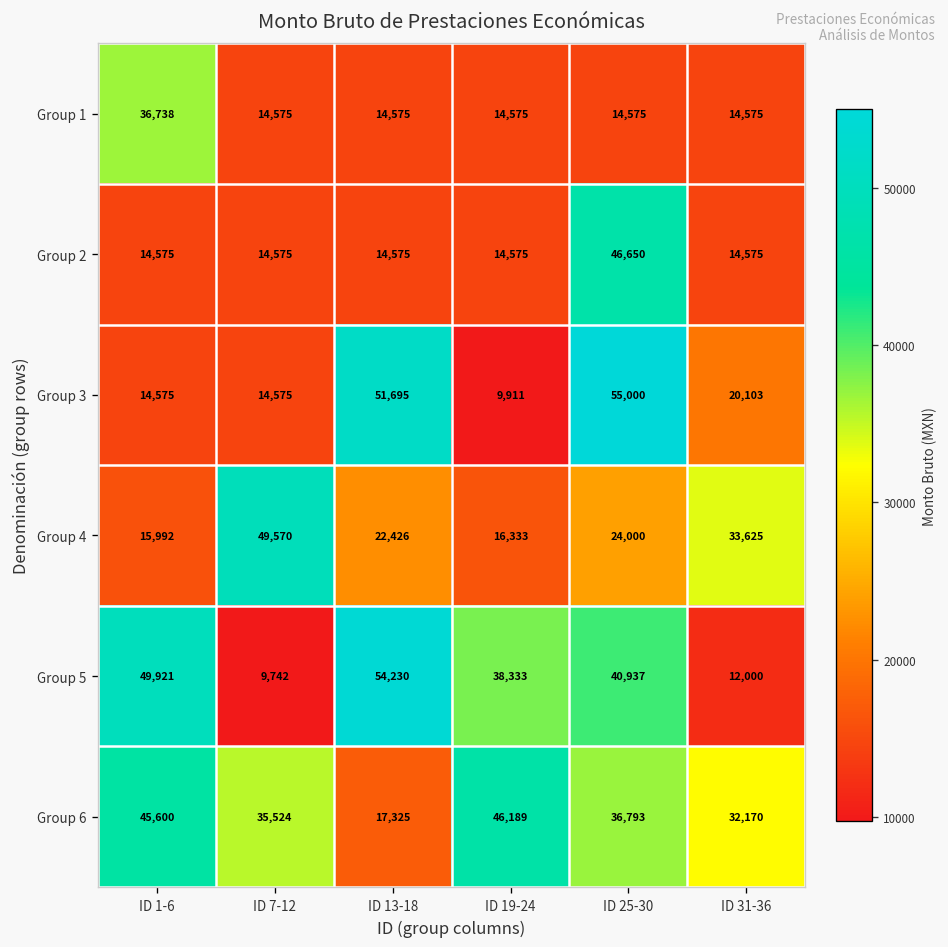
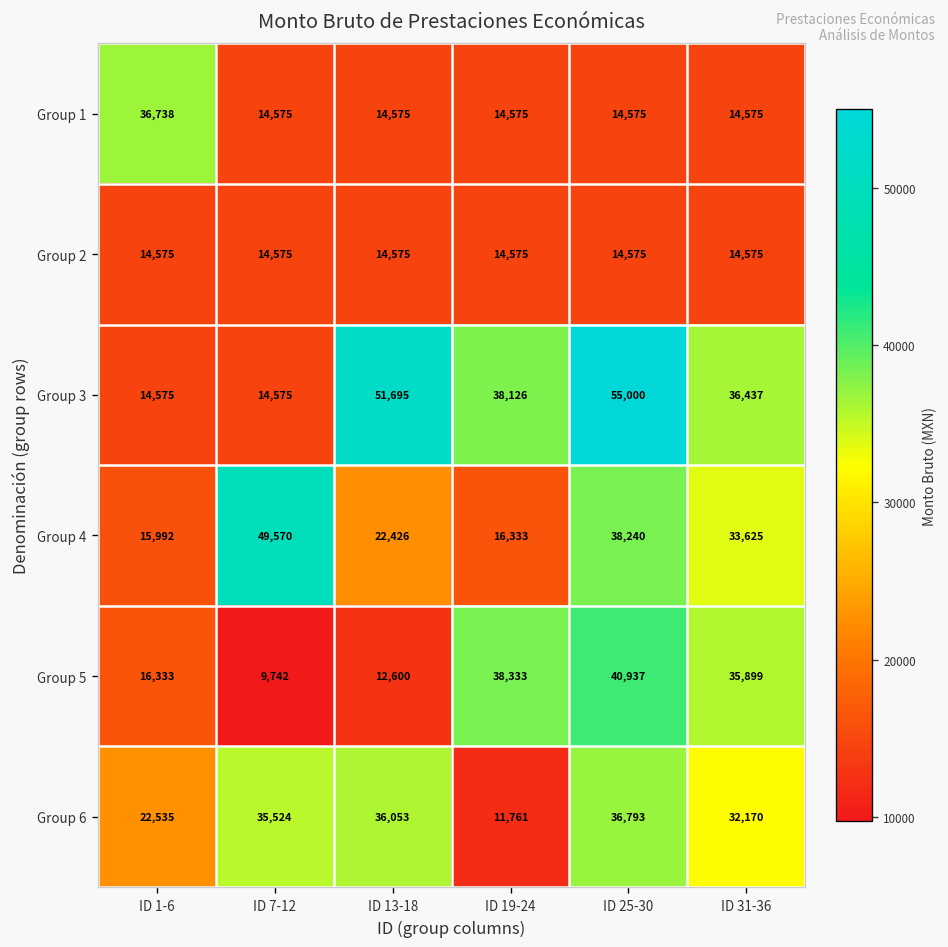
Group 2, ID 25-30: 46,650 -> 14,575
Group 3, ID 19-24: 9,911 -> 38,126
Group 3, ID 31-36: 20,103 -> 36,437
Group 4, ID 25-30: 24,000 -> 38,240
Group 5, ID 1-6: 49,921 -> 16,333
Group 5, ID 13-18: 54,230 -> 12,600
Group 5, ID 31-36: 12,000 -> 35,899
Group 6, ID 1-6: 45,600 -> 22,535
Group 6, ID 13-18: 17,325 -> 36,053
Group 6, ID 19-24: 46,189 -> 11,761
